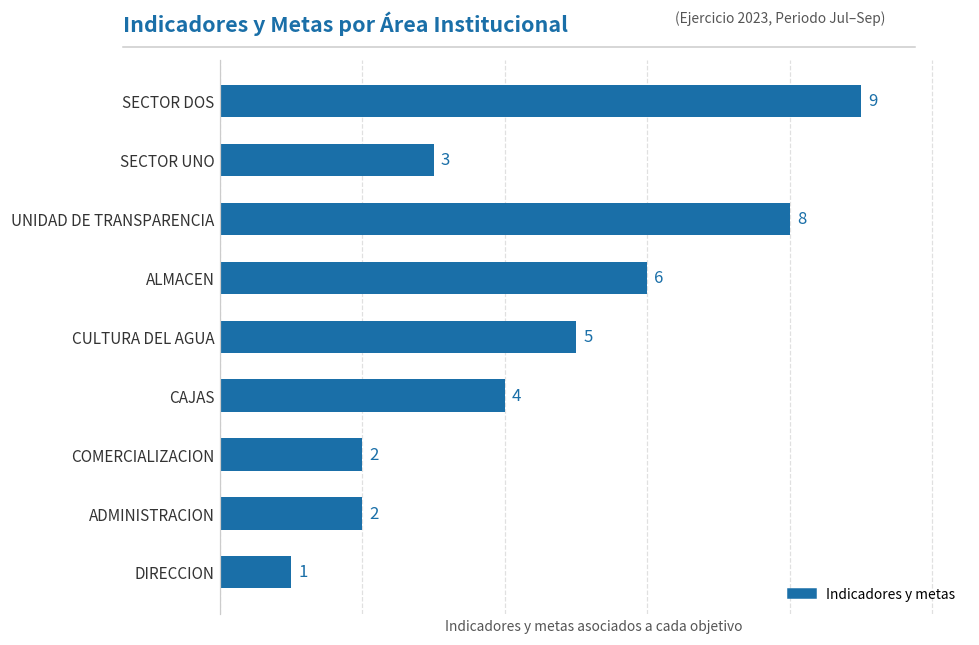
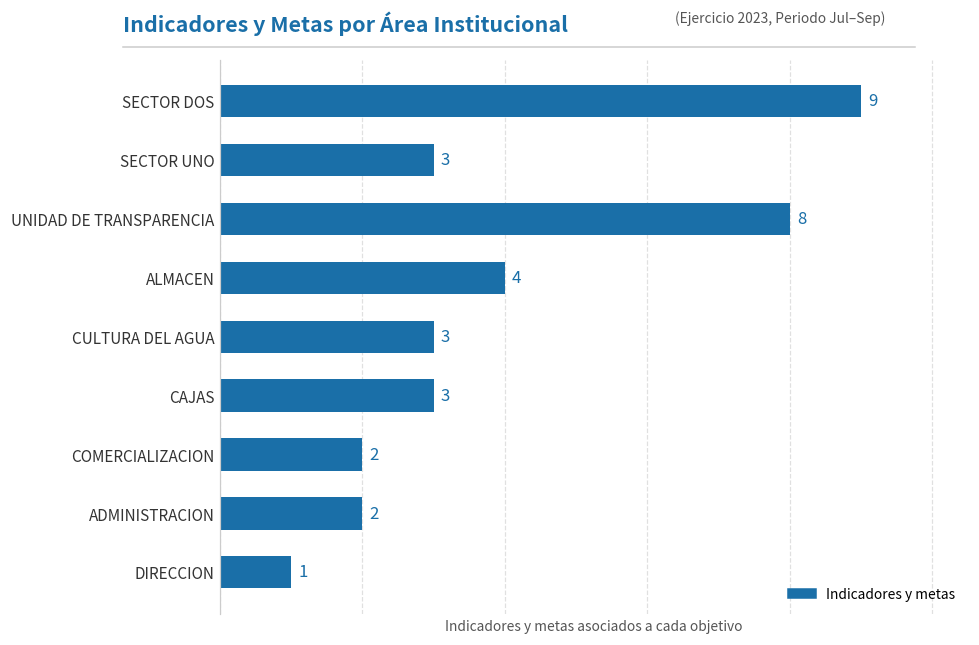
ALMACEN: 6 -> 4
CULTURA DEL AGUA: 5 -> 3
CAJAS: 4 -> 3
